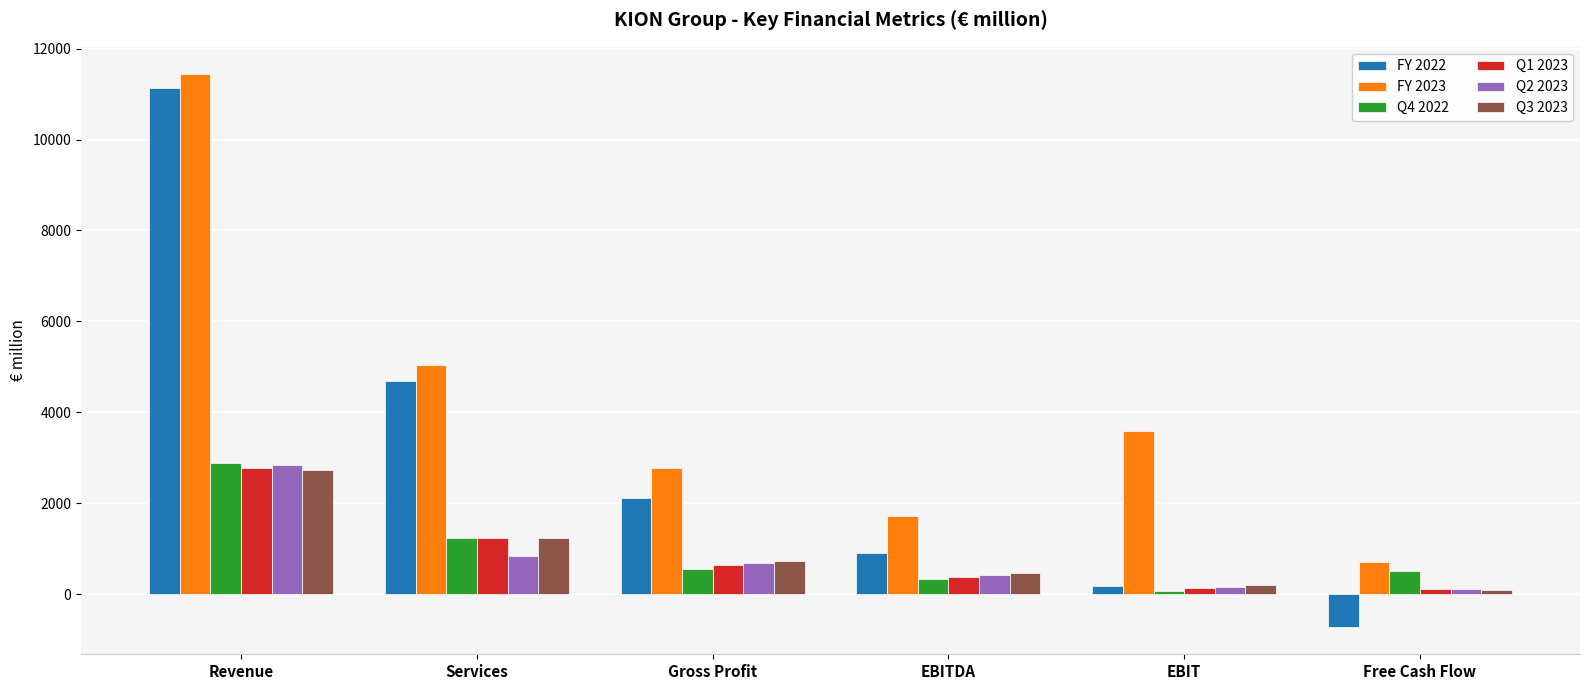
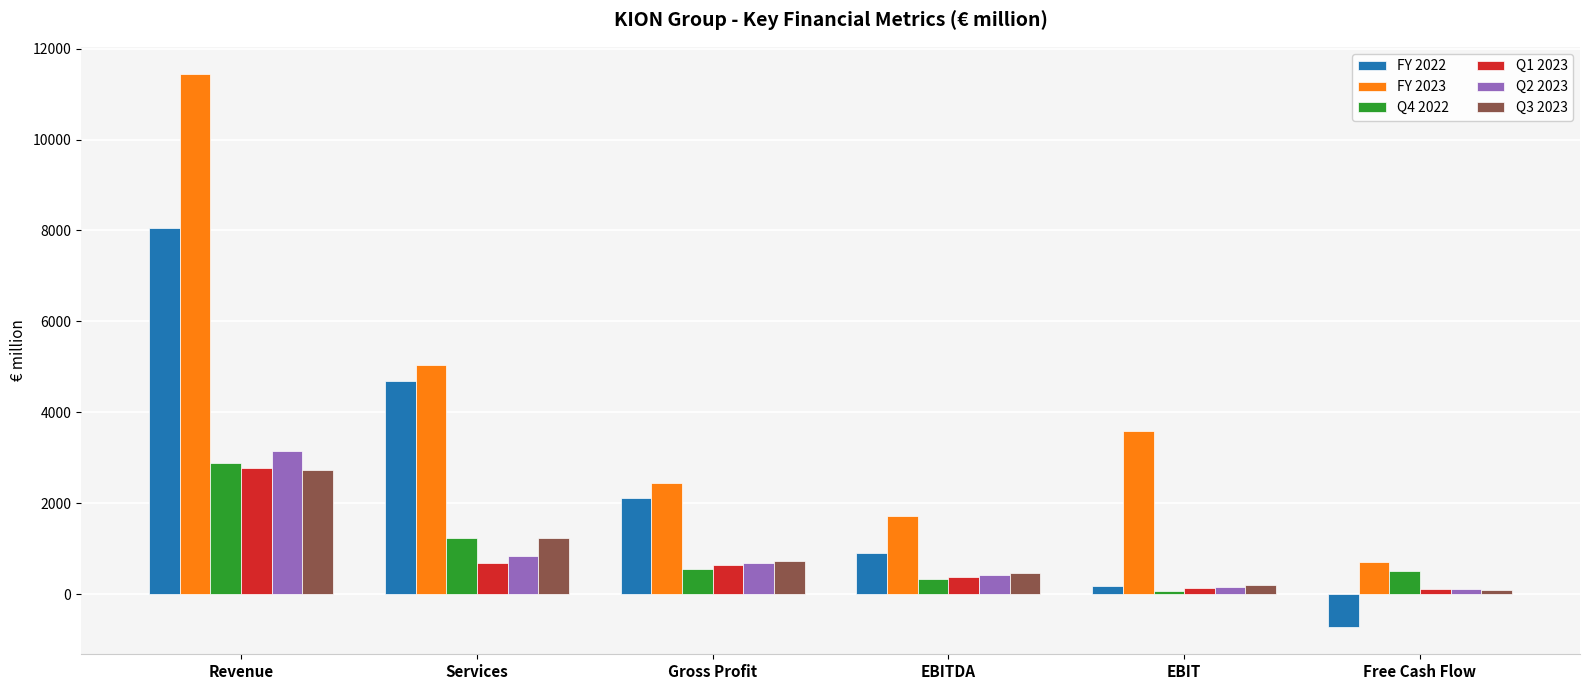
FY 2022, Revenue: 11100 -> 8100
Q2 2023, Revenue: 2800 -> 3200
Q1 2023, Services: 1200 -> 700
FY 2023, Gross Profit: 2800 -> 2400
